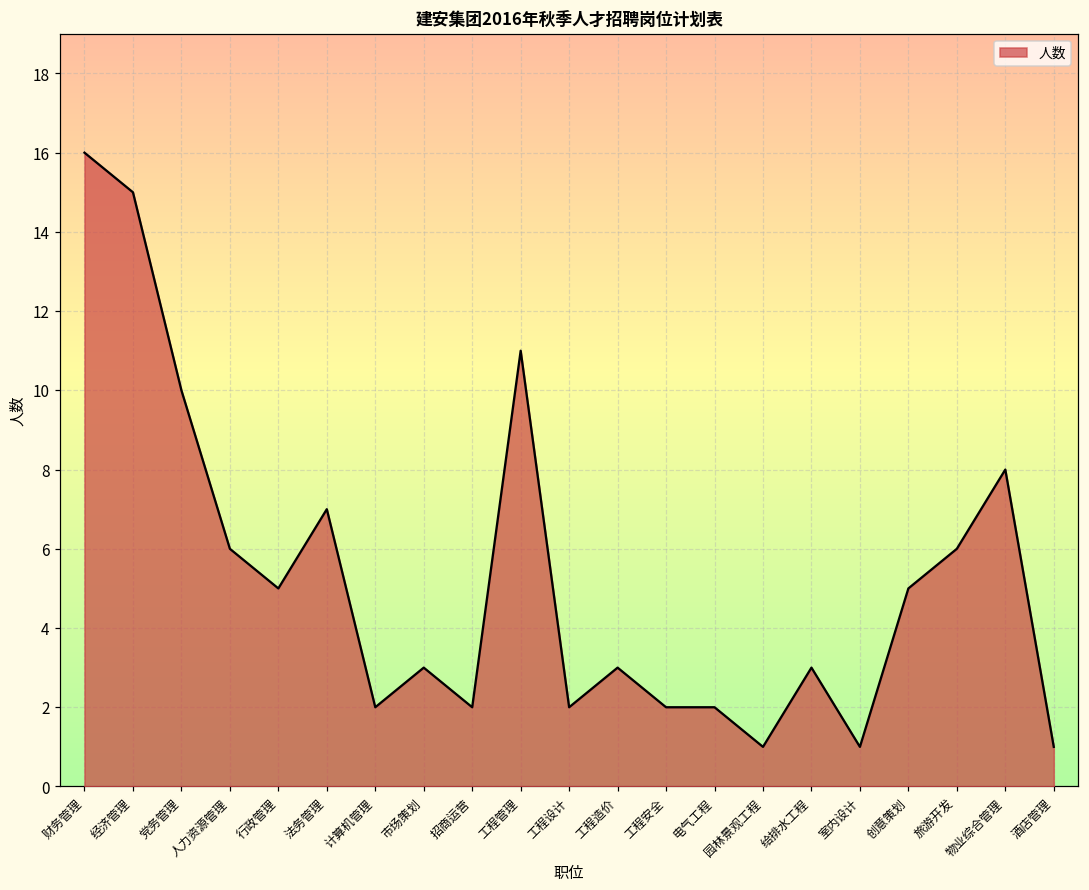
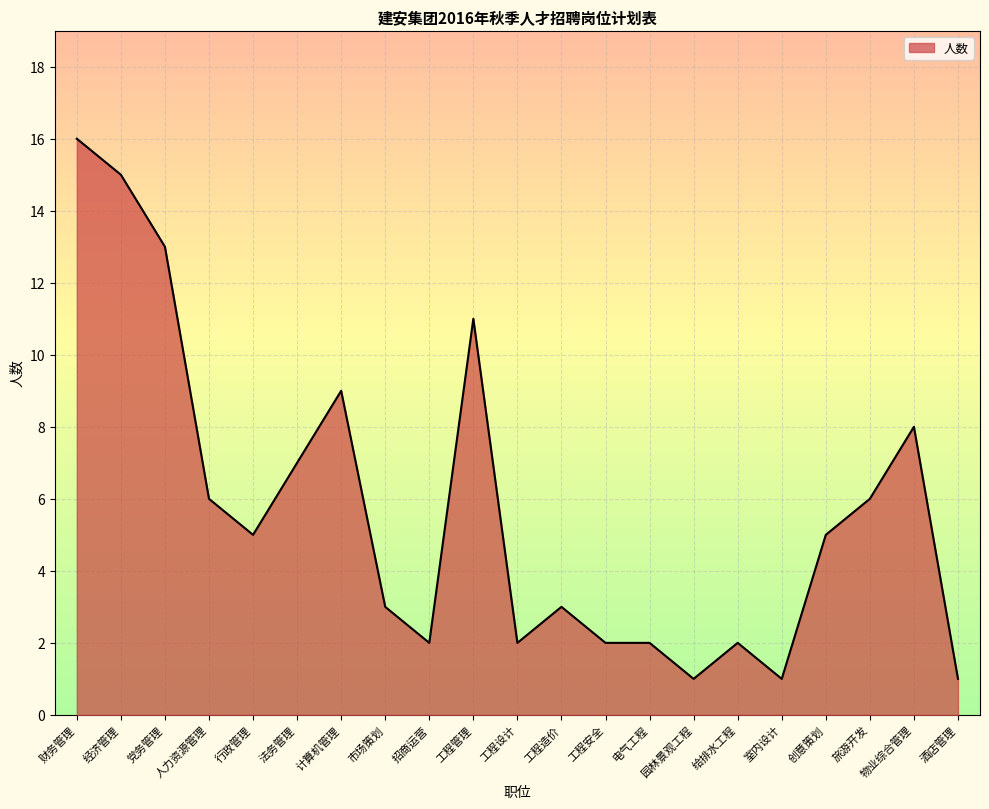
党务管理: 10 -> 13
计算机管理: 2 -> 9
给排水工程: 3 -> 2
